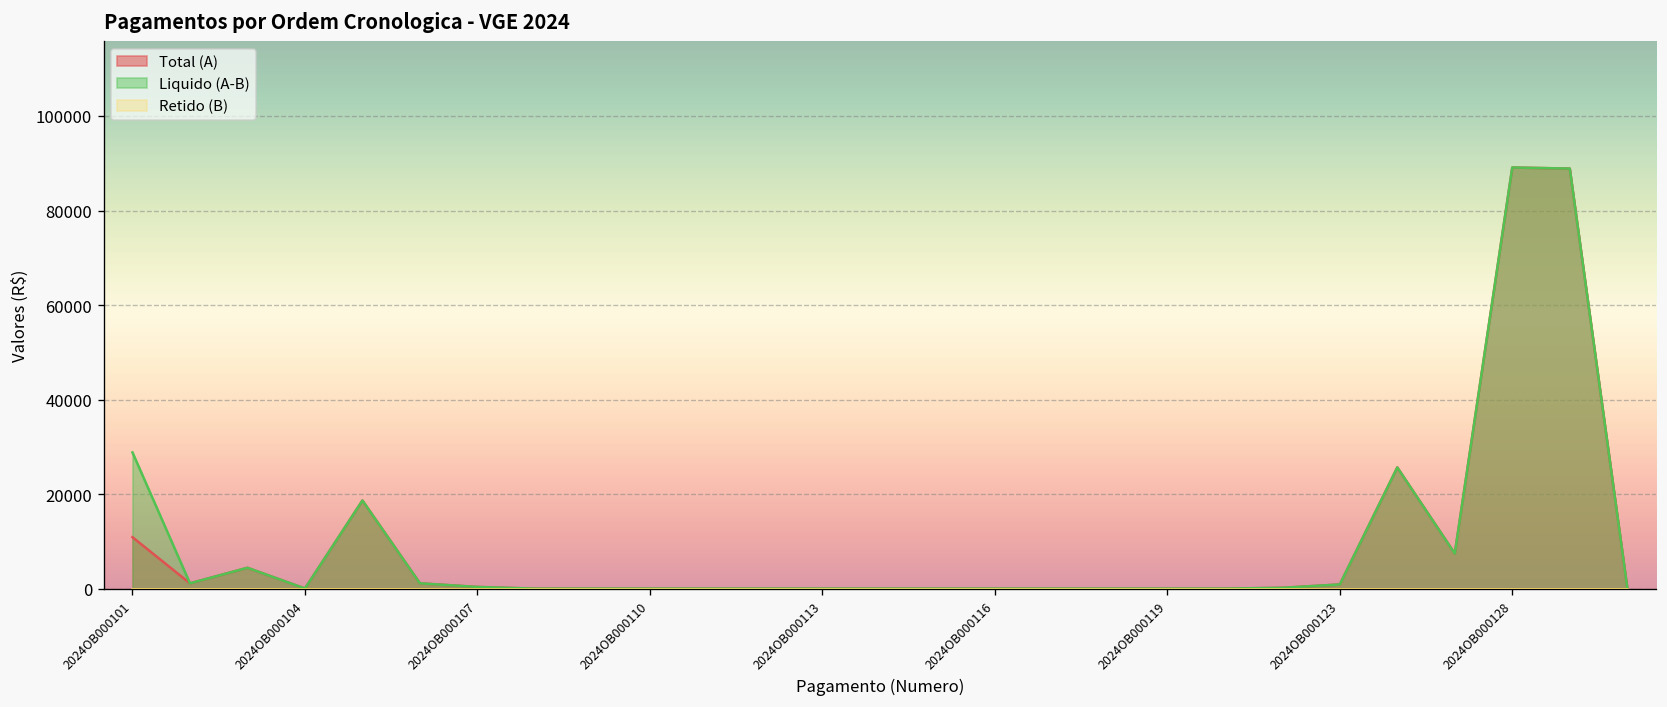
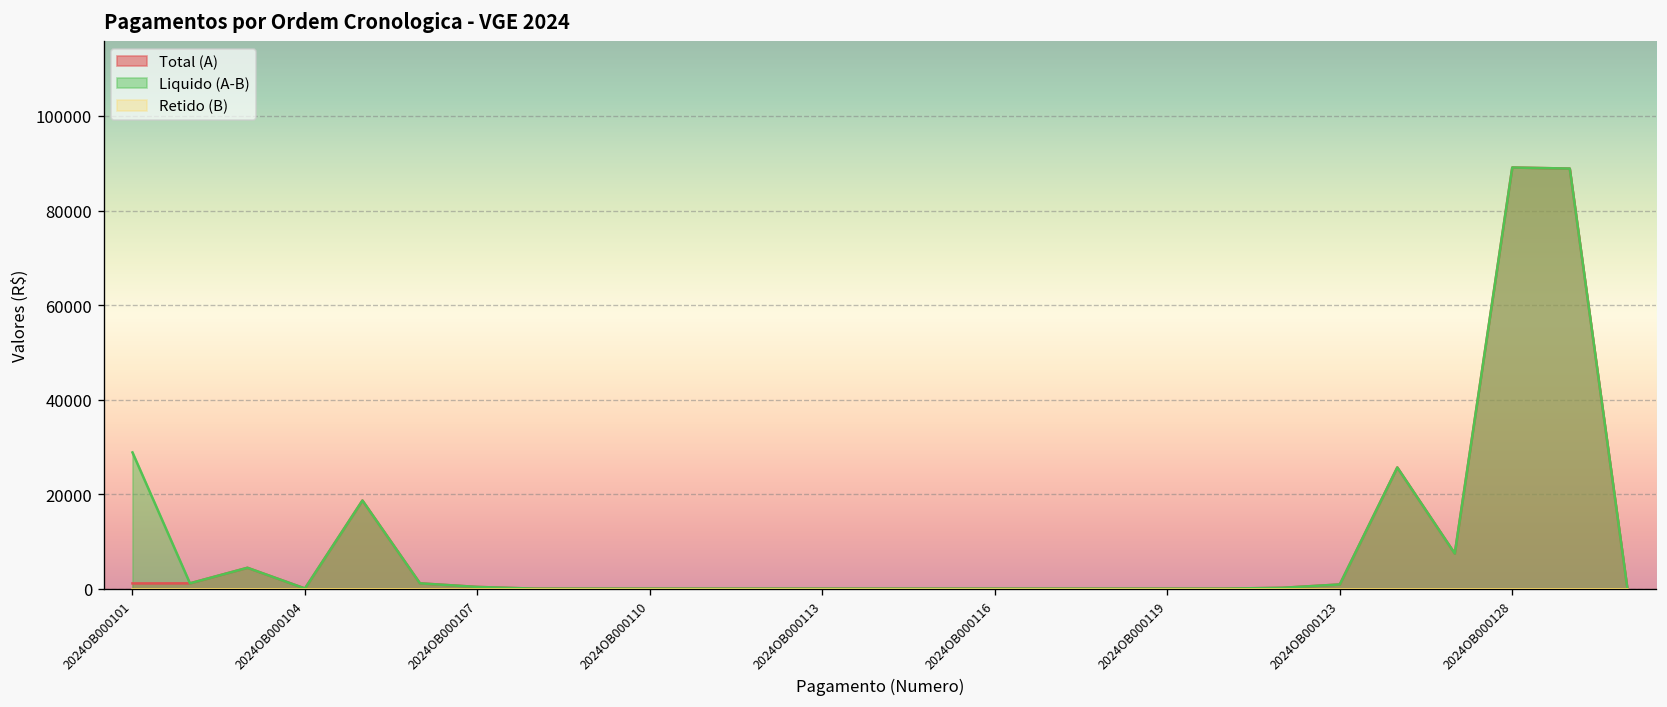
Total (A), 2024OB000101: 11000 -> 1000
